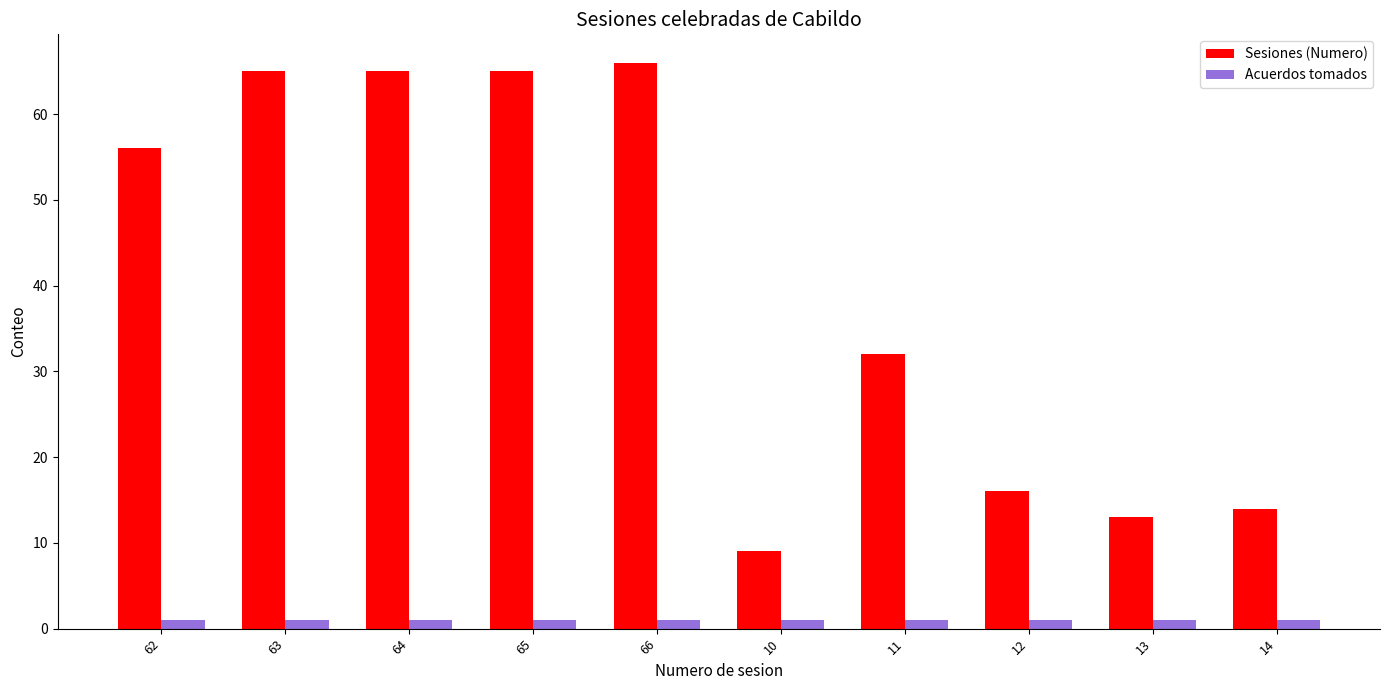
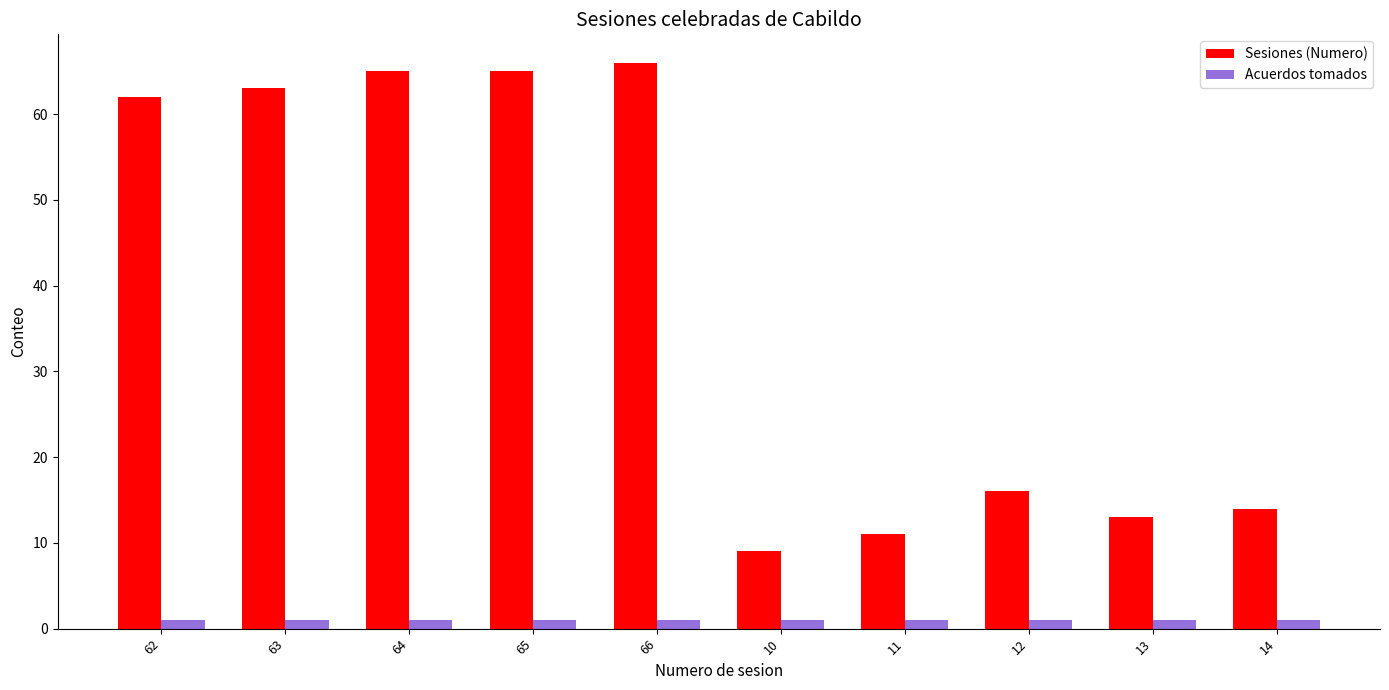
Sesiones (Numero), 62: 56 -> 62
Sesiones (Numero), 63: 65 -> 63
Sesiones (Numero), 11: 32 -> 11
